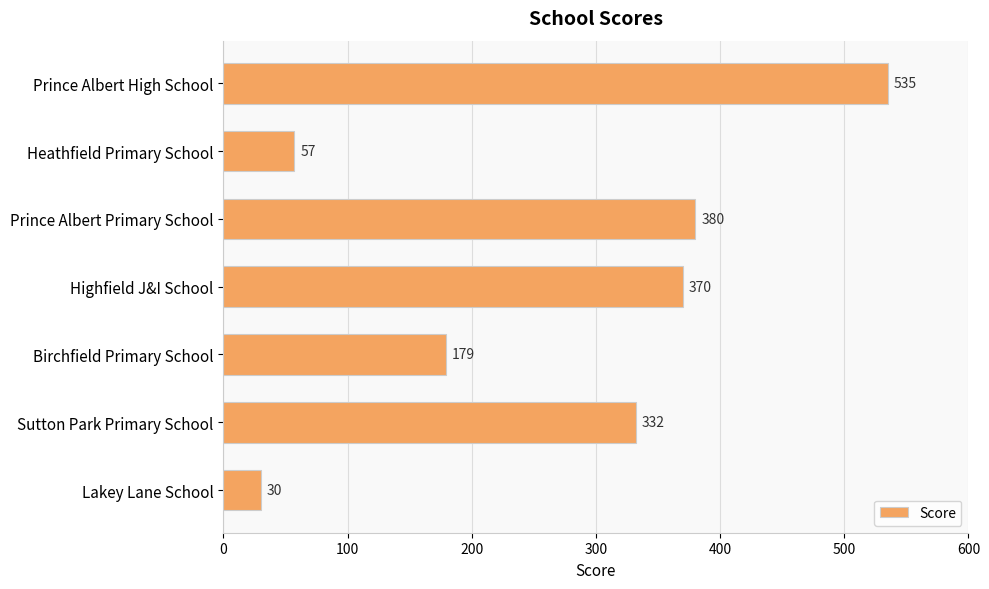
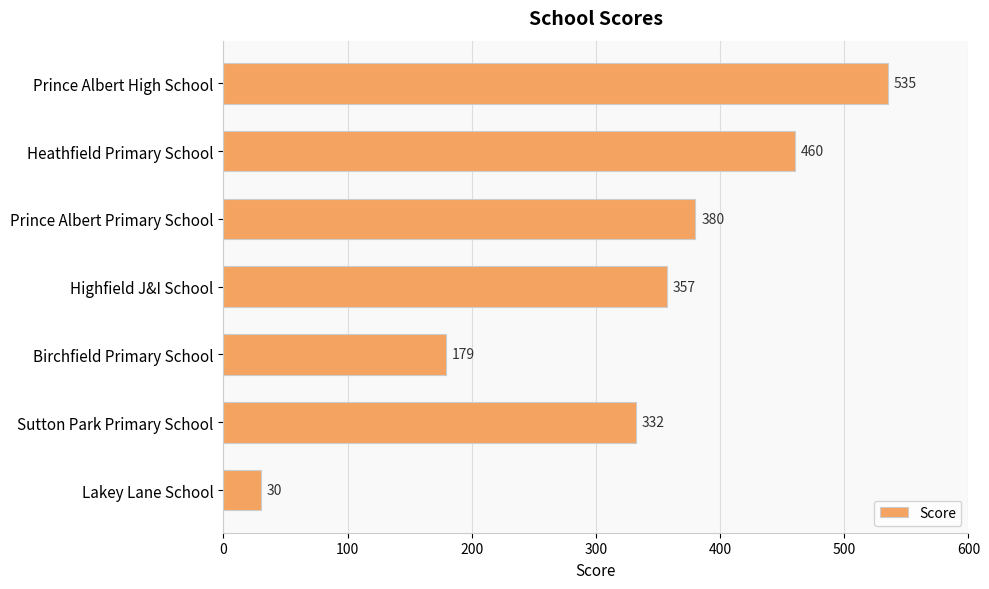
Heathfield Primary School: 57 -> 460
Highfield J&I School: 370 -> 357
